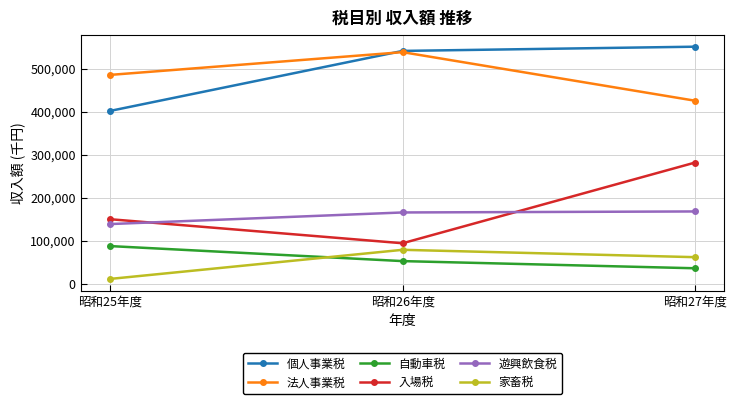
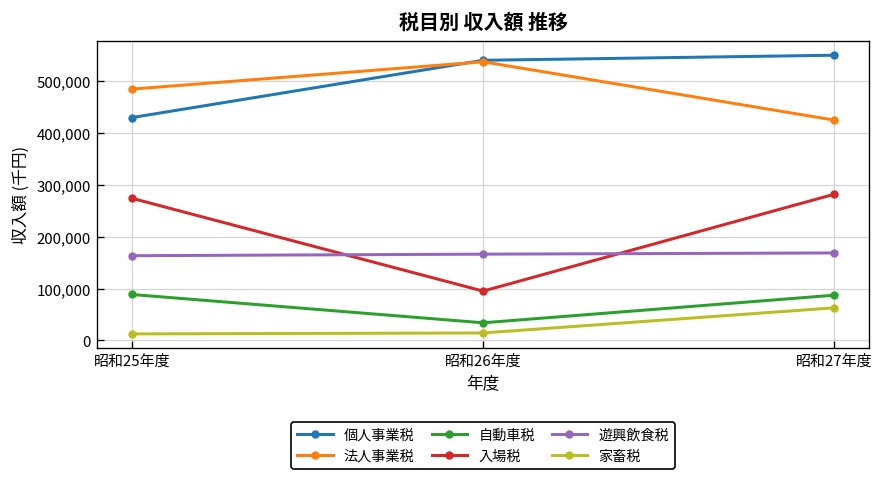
個人事業税, 昭和25年度: 400,000 -> 430,000
入場税, 昭和25年度: 150,000 -> 270,000
遊興飲食税, 昭和25年度: 140,000 -> 160,000
自動車税, 昭和26年度: 50,000 -> 30,000
家畜税, 昭和26年度: 80,000 -> 10,000
自動車税, 昭和27年度: 40,000 -> 90,000
